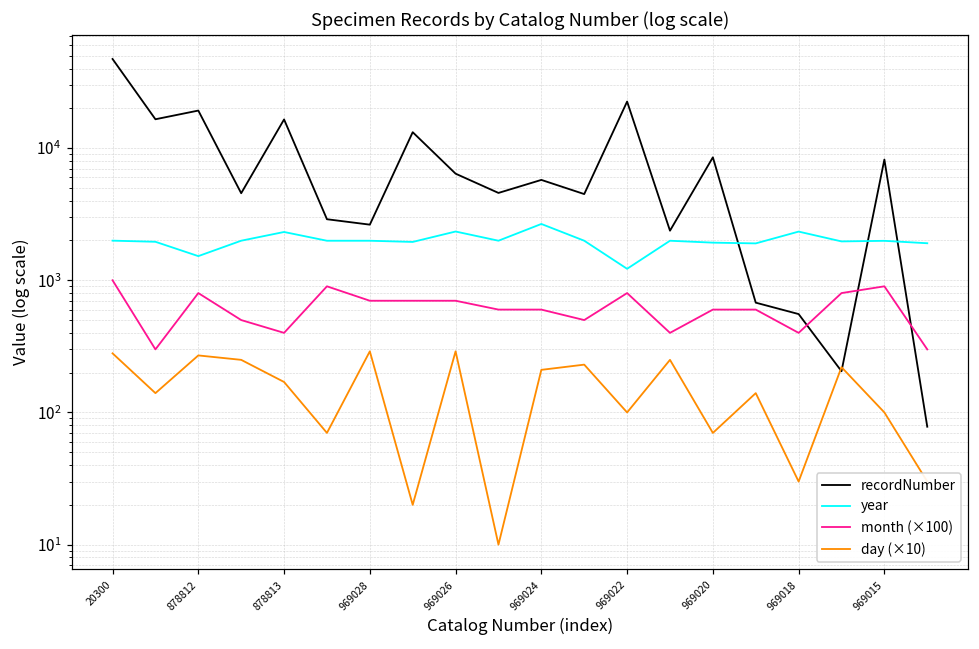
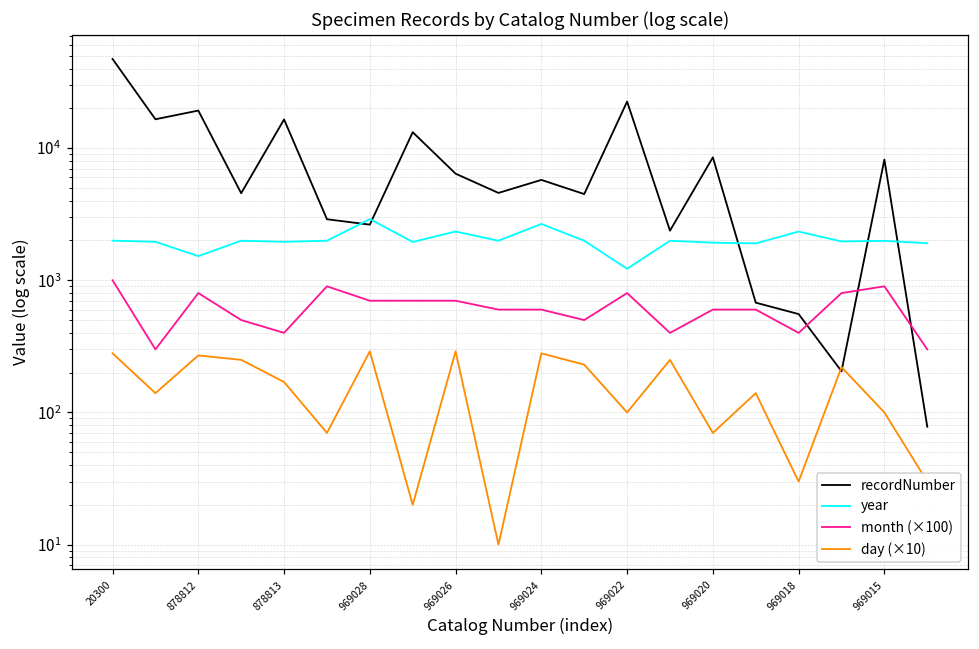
year, 878813: 2300 -> 2000
year, 969028: 2000 -> 2900
day (×10), 969024: 210 -> 280
